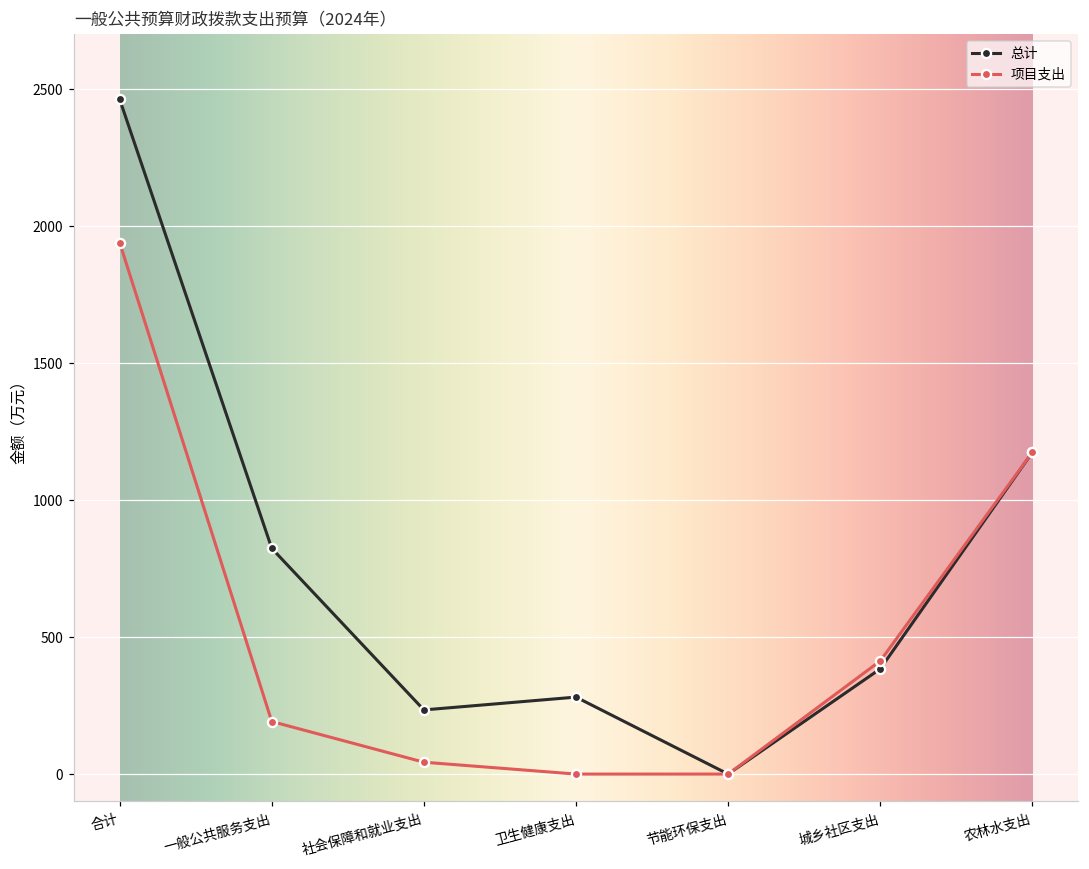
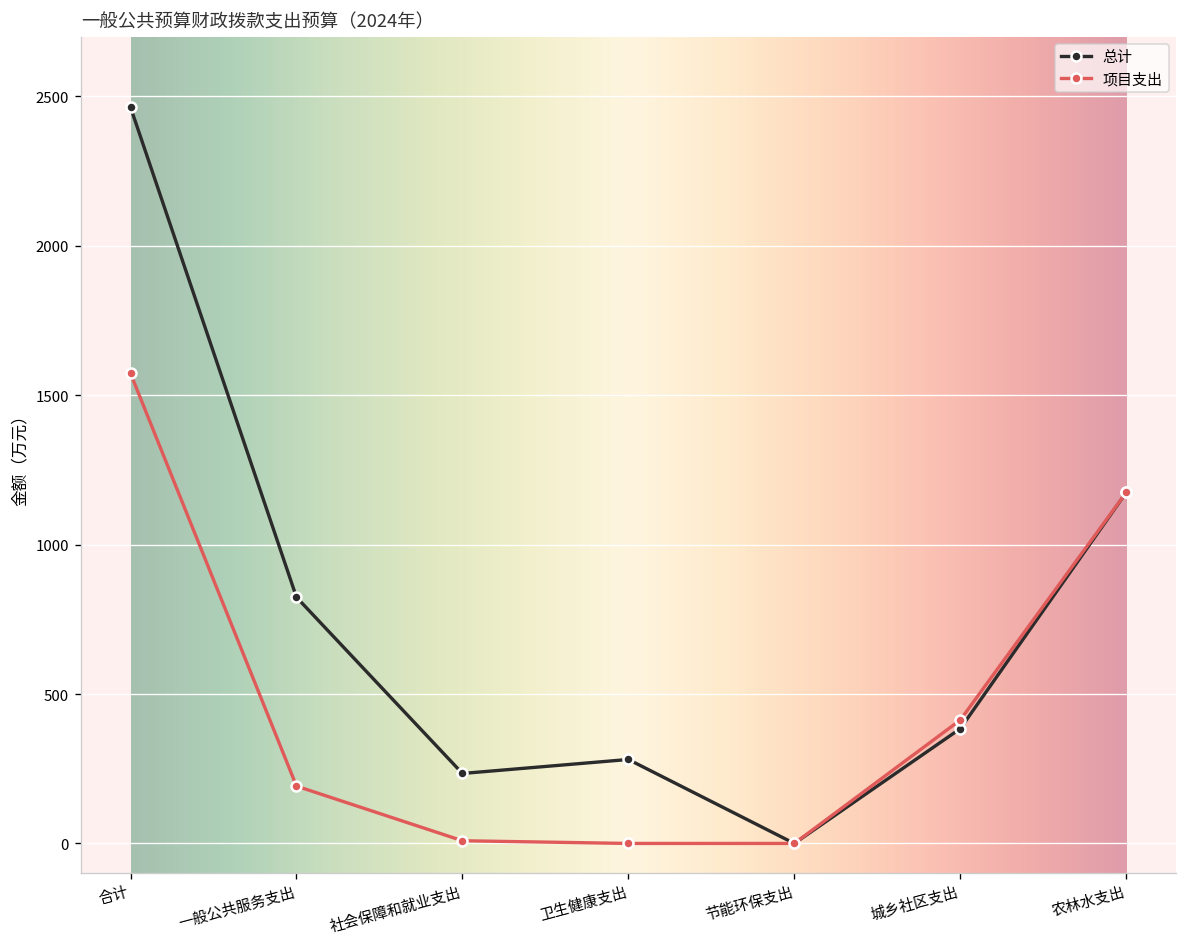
项目支出, 合计: 1940 -> 1570
项目支出, 社会保障和就业支出: 40 -> 10
